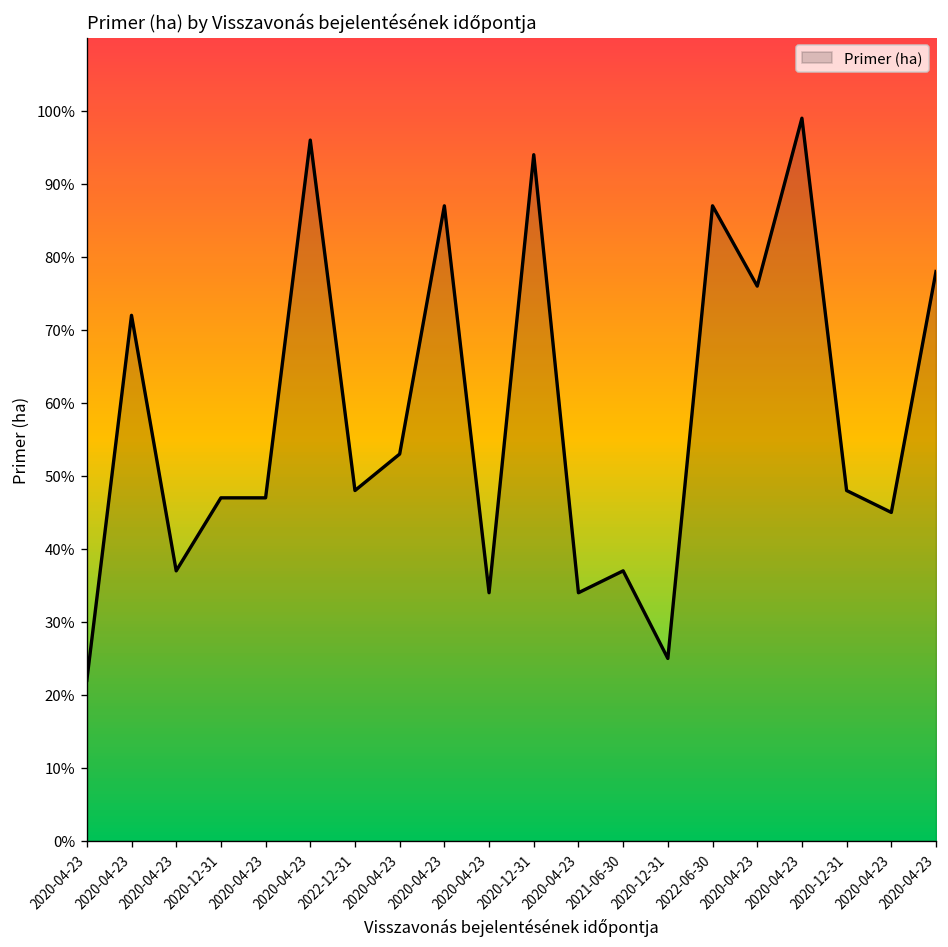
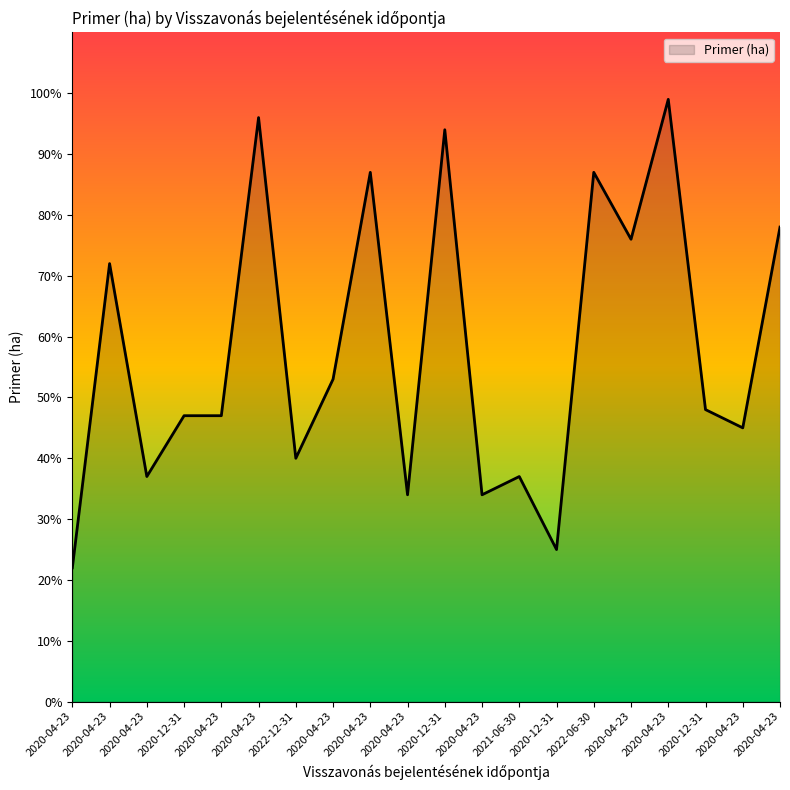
2022-12-31: 48% -> 40%
